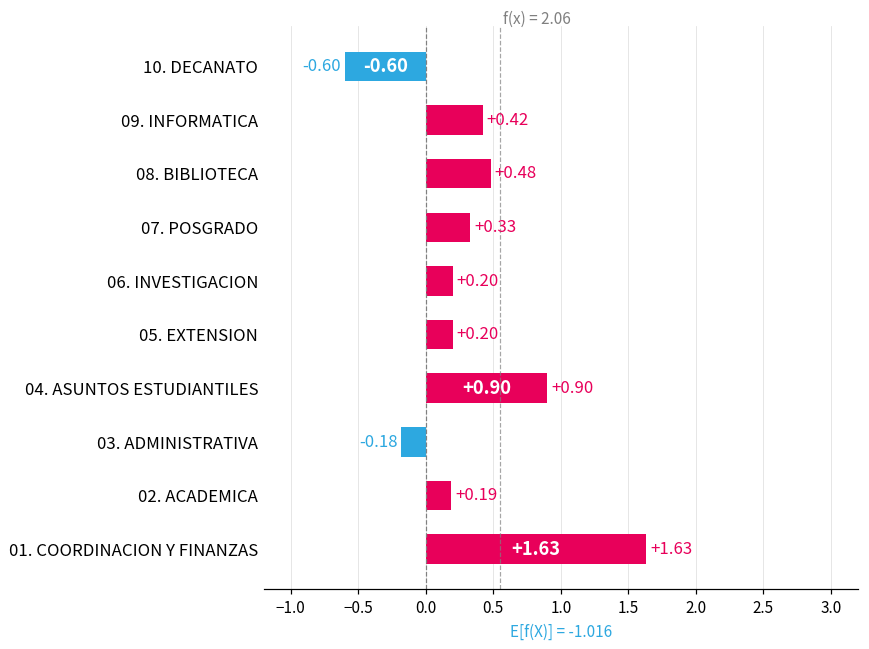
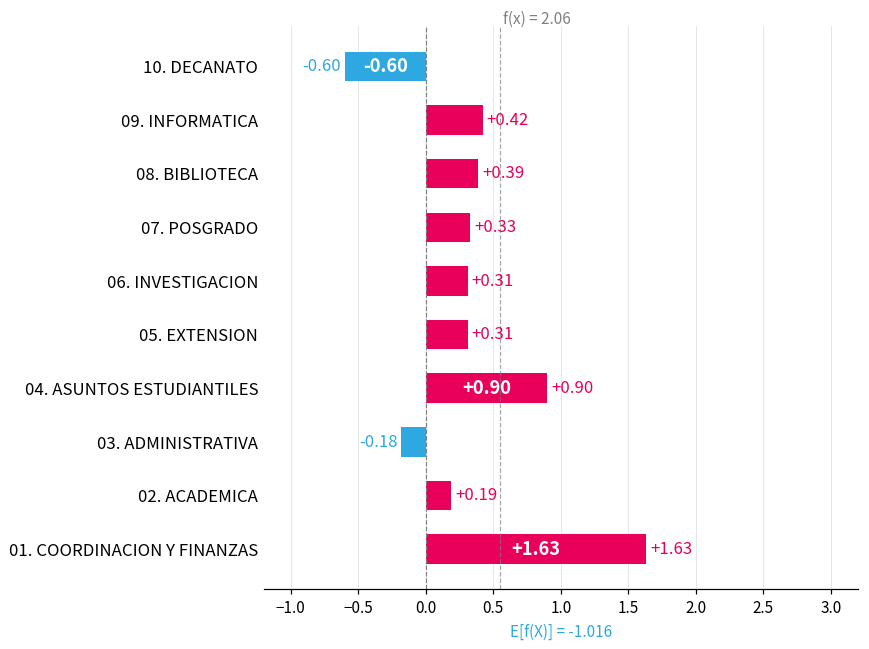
08. BIBLIOTECA: +0.48 -> +0.39
06. INVESTIGACION: +0.20 -> +0.31
05. EXTENSION: +0.20 -> +0.31
